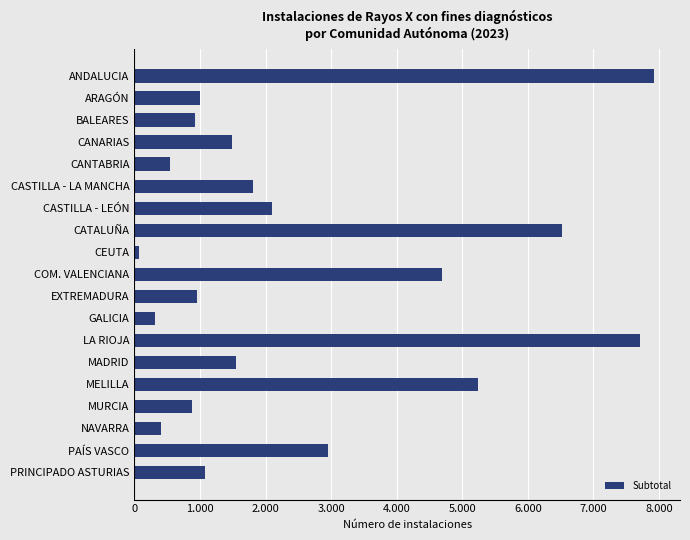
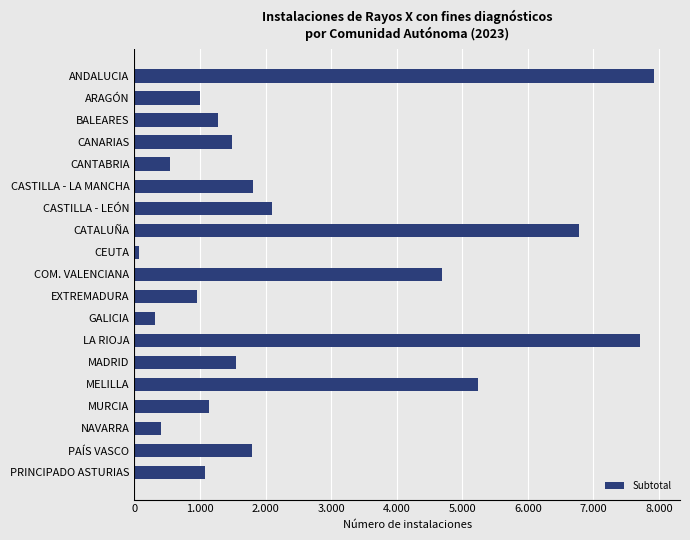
BALEARES: 0.9 -> 1.3
CATALUÑA: 6.5 -> 6.8
MURCIA: 0.9 -> 1.1
PAÍS VASCO: 3.0 -> 1.8
